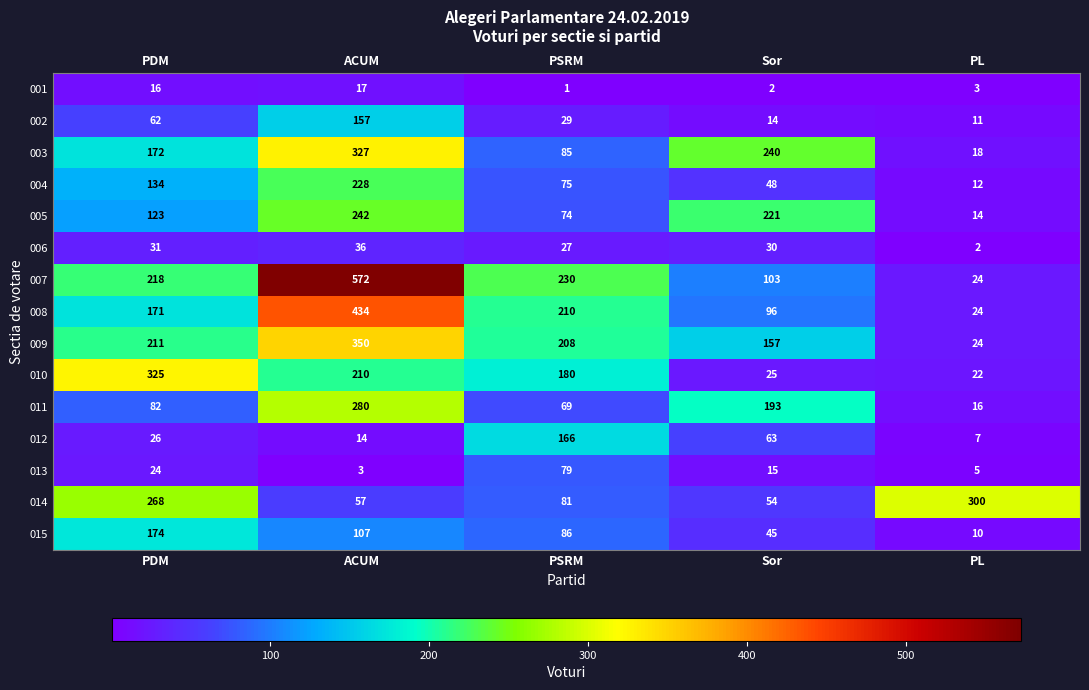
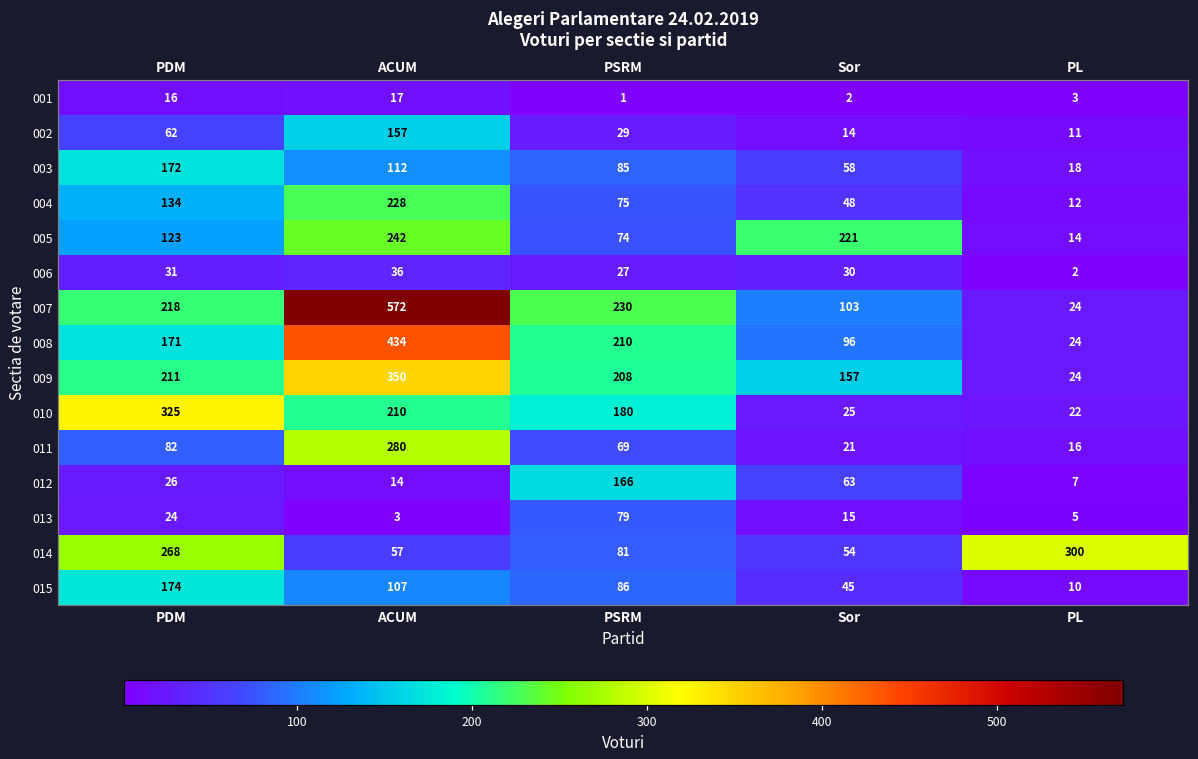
003, ACUM: 327 -> 112
003, Sor: 240 -> 58
011, Sor: 193 -> 21
